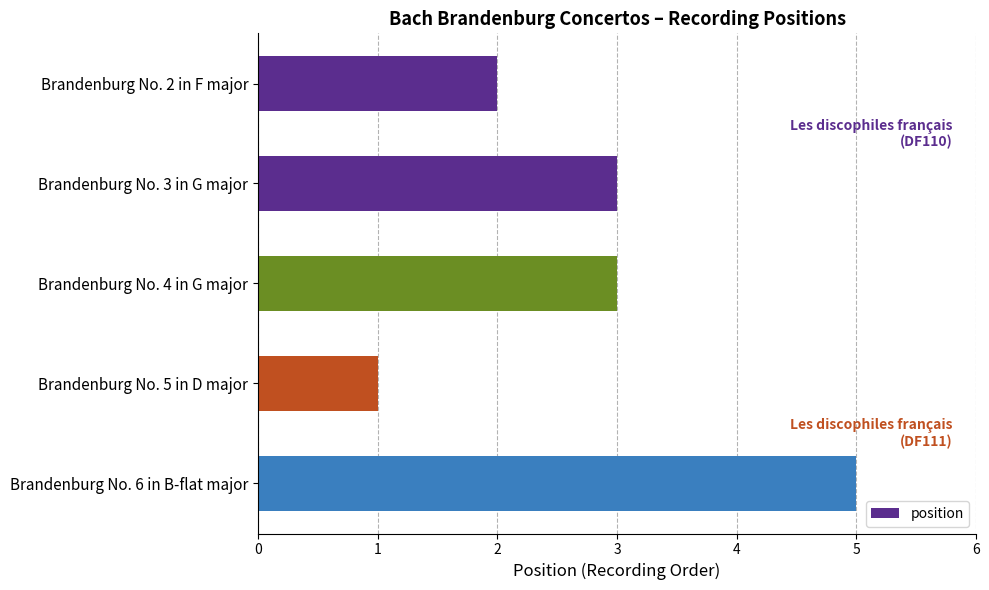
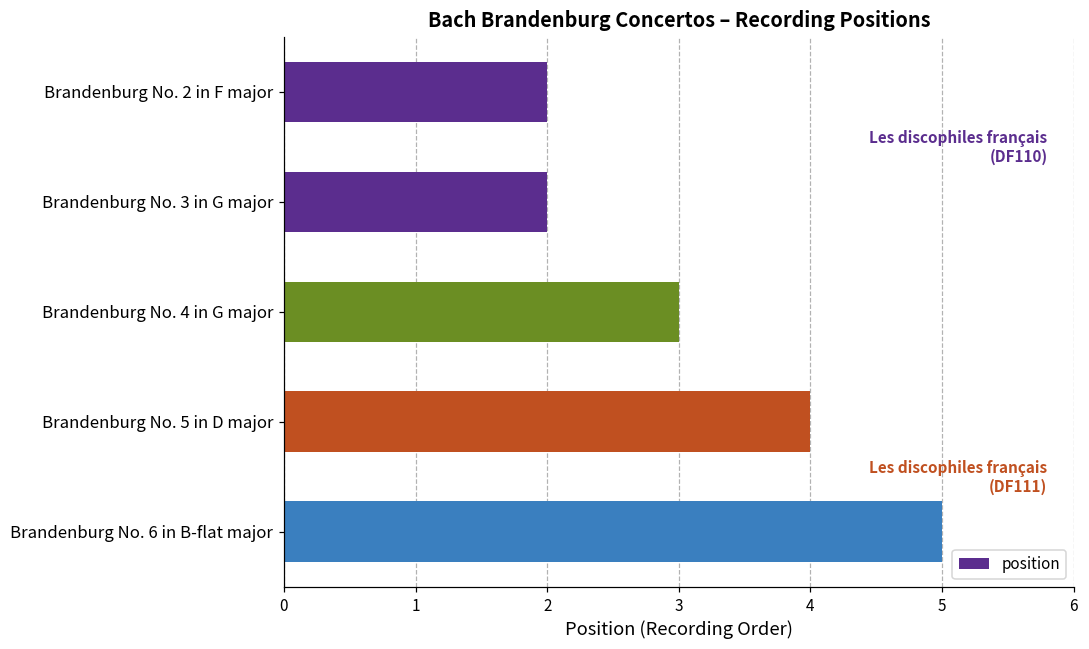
Brandenburg No. 3 in G major: 3 -> 2
Brandenburg No. 5 in D major: 1 -> 4
